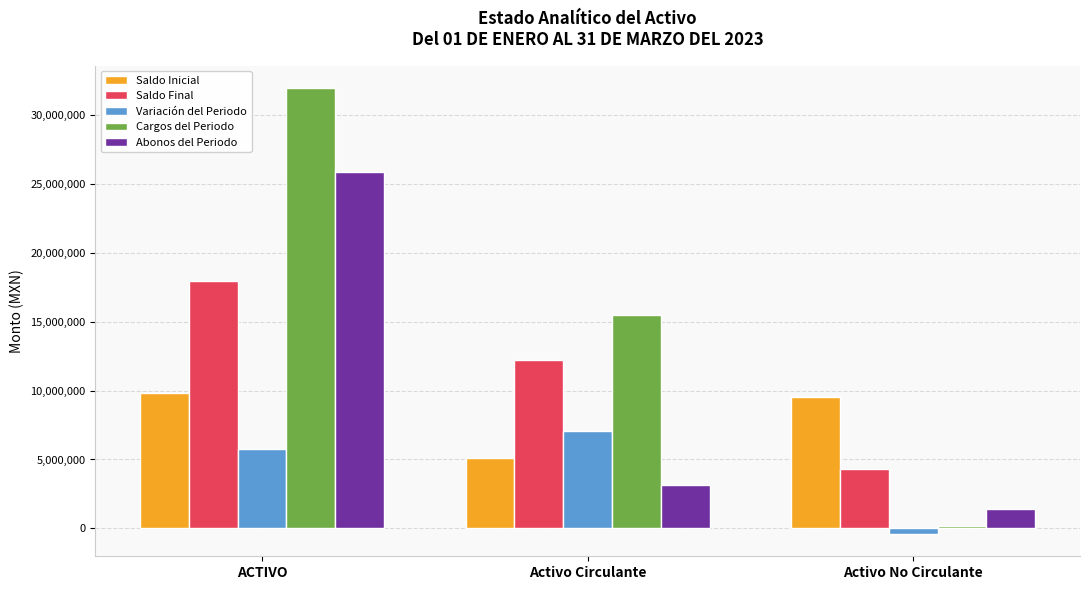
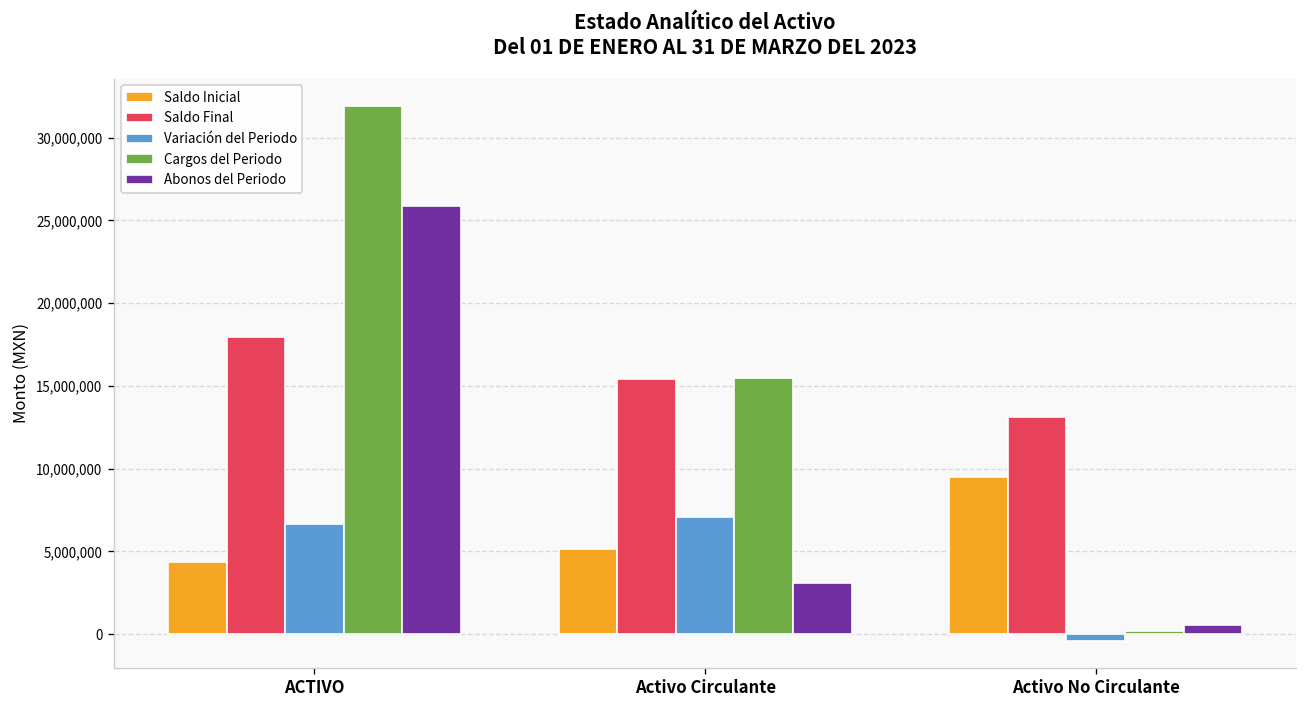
Saldo Inicial, ACTIVO: 9,900,000 -> 4,400,000
Variación del Periodo, ACTIVO: 5,700,000 -> 6,700,000
Saldo Final, Activo Circulante: 12,200,000 -> 15,400,000
Saldo Final, Activo No Circulante: 4,300,000 -> 13,100,000
Abonos del Periodo, Activo No Circulante: 1,400,000 -> 600,000
